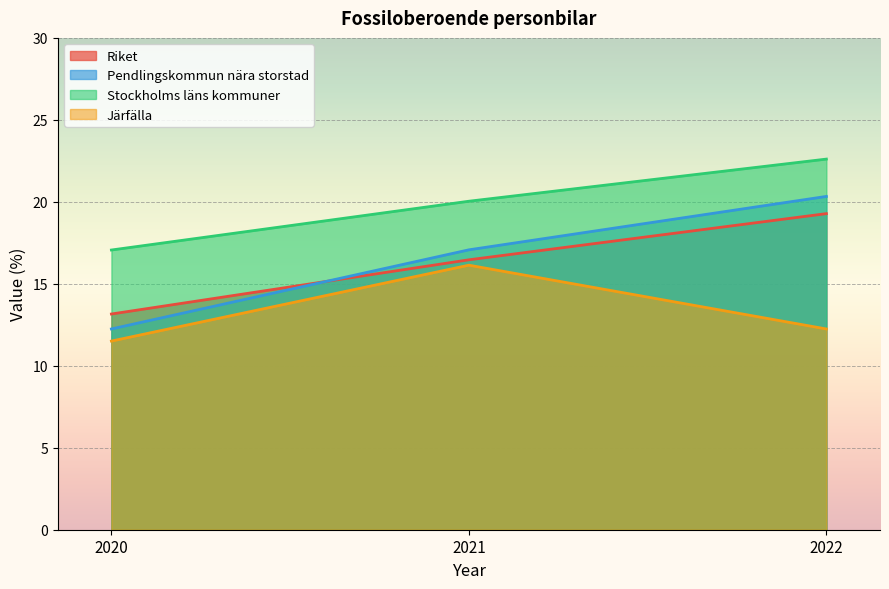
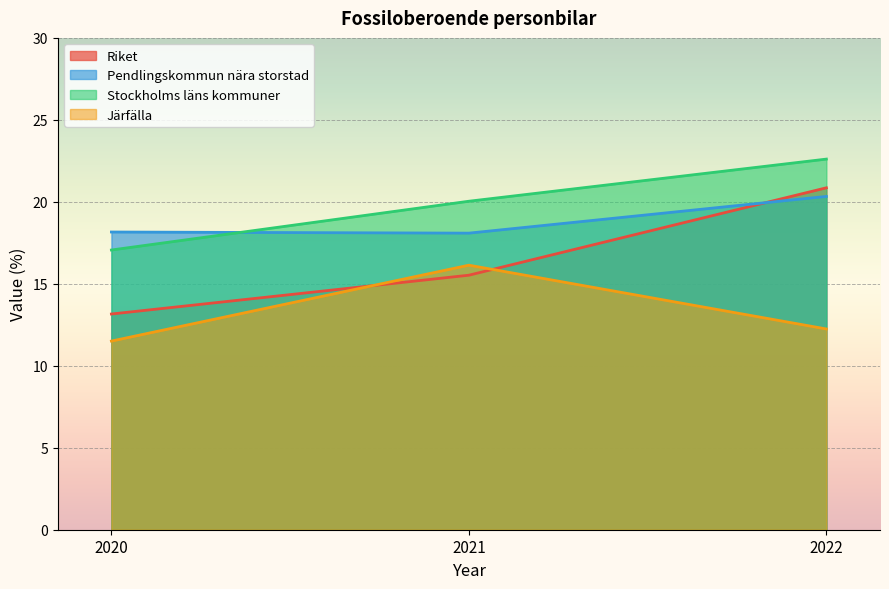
Pendlingskommun nära storstad, 2020: 12.2 -> 18.2
Riket, 2021: 16.5 -> 15.5
Pendlingskommun nära storstad, 2021: 17.1 -> 18.1
Riket, 2022: 19.3 -> 20.9
